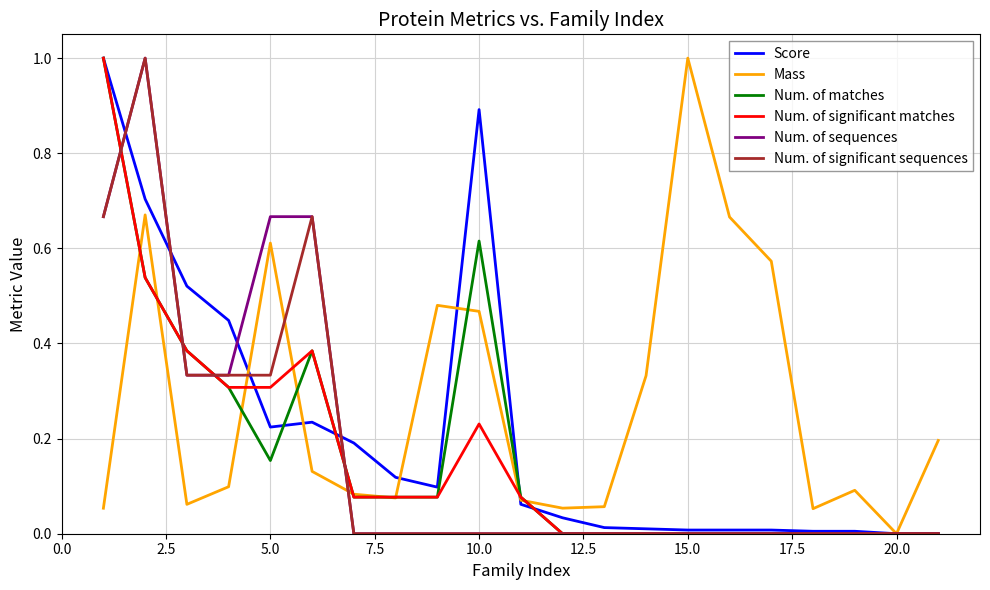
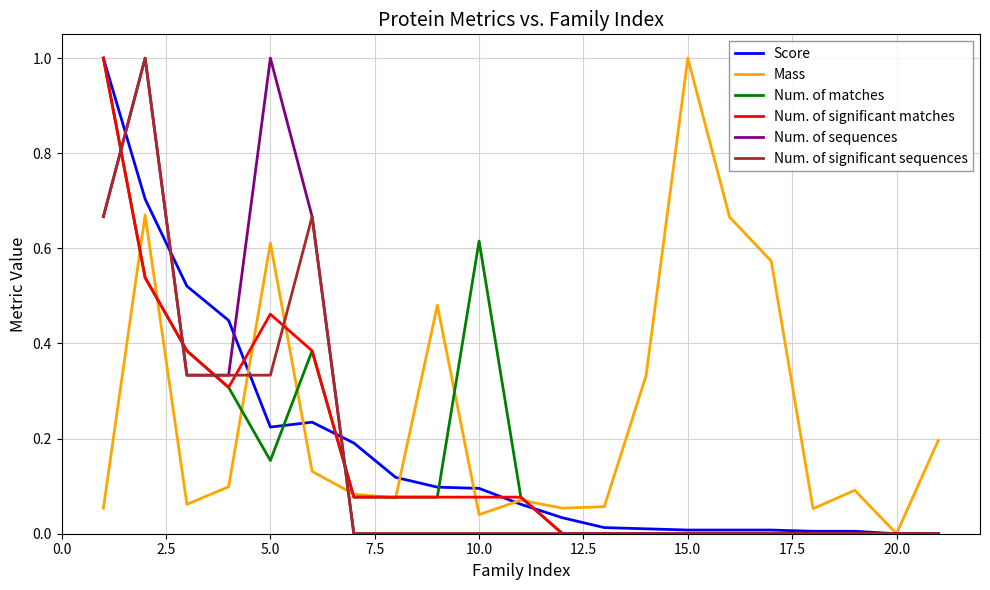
Num. of significant matches, 5.0: 0.31 -> 0.46
Num. of sequences, 5.0: 0.67 -> 1.00
Score, 10.0: 0.89 -> 0.10
Mass, 10.0: 0.47 -> 0.04
Num. of significant matches, 10.0: 0.23 -> 0.08
